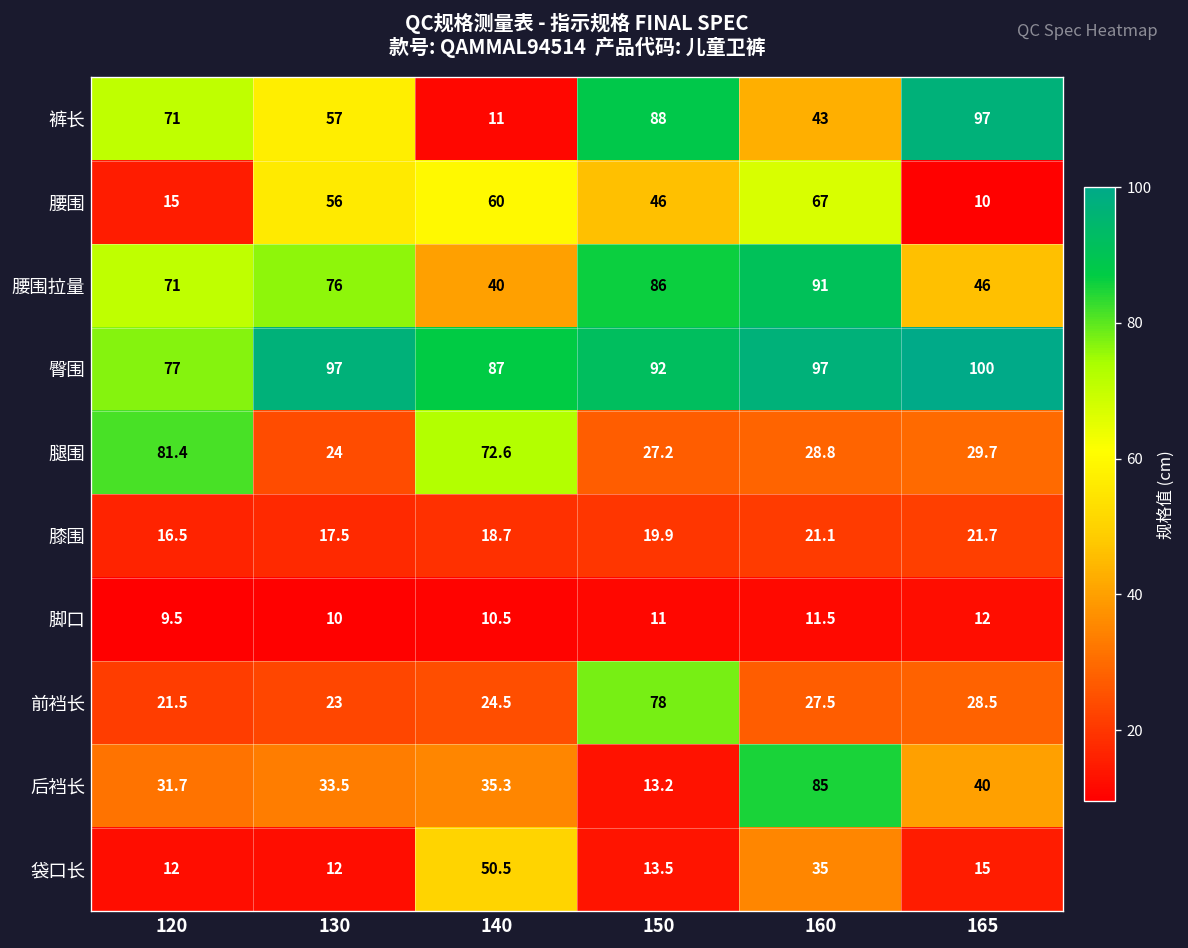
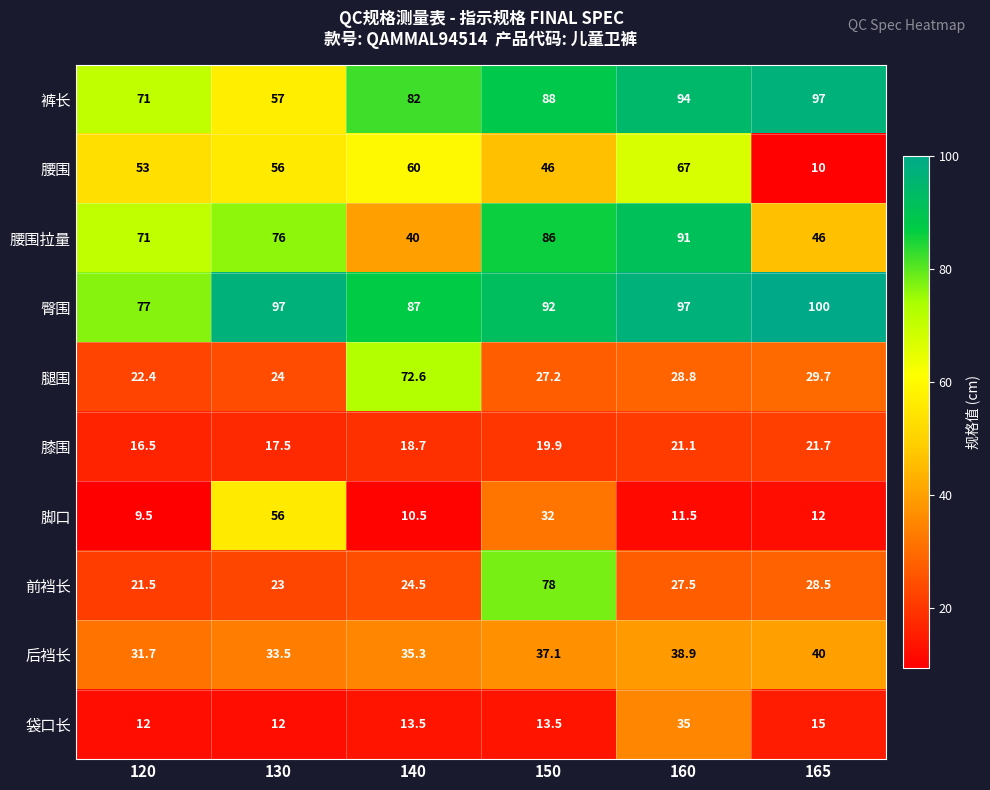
裤长, 140: 11 -> 82
裤长, 160: 43 -> 94
腰围, 120: 15 -> 53
腿围, 120: 81.4 -> 22.4
脚口, 130: 10 -> 56
脚口, 150: 11 -> 32
后裆长, 150: 13.2 -> 37.1
后裆长, 160: 85 -> 38.9
袋口长, 140: 50.5 -> 13.5
